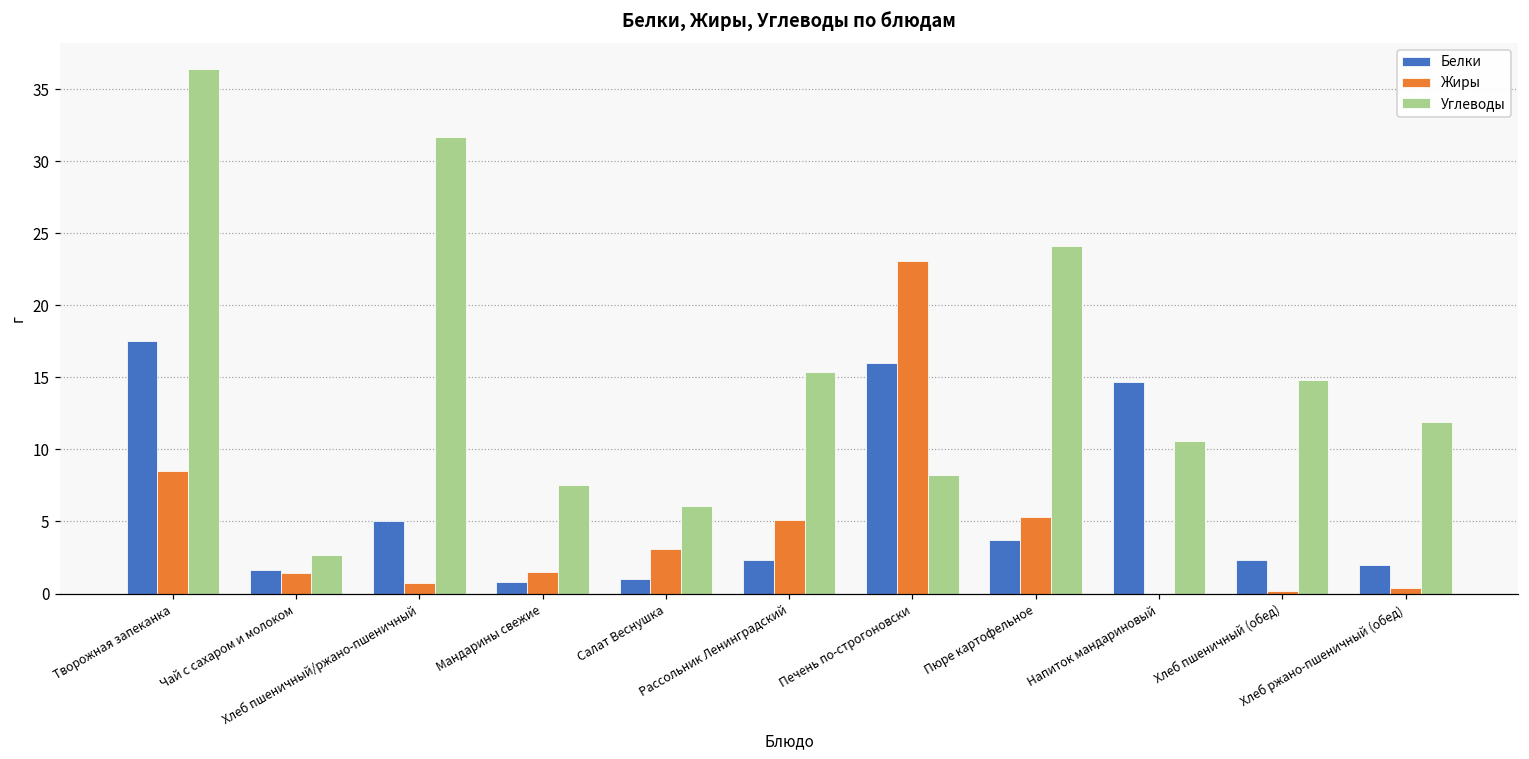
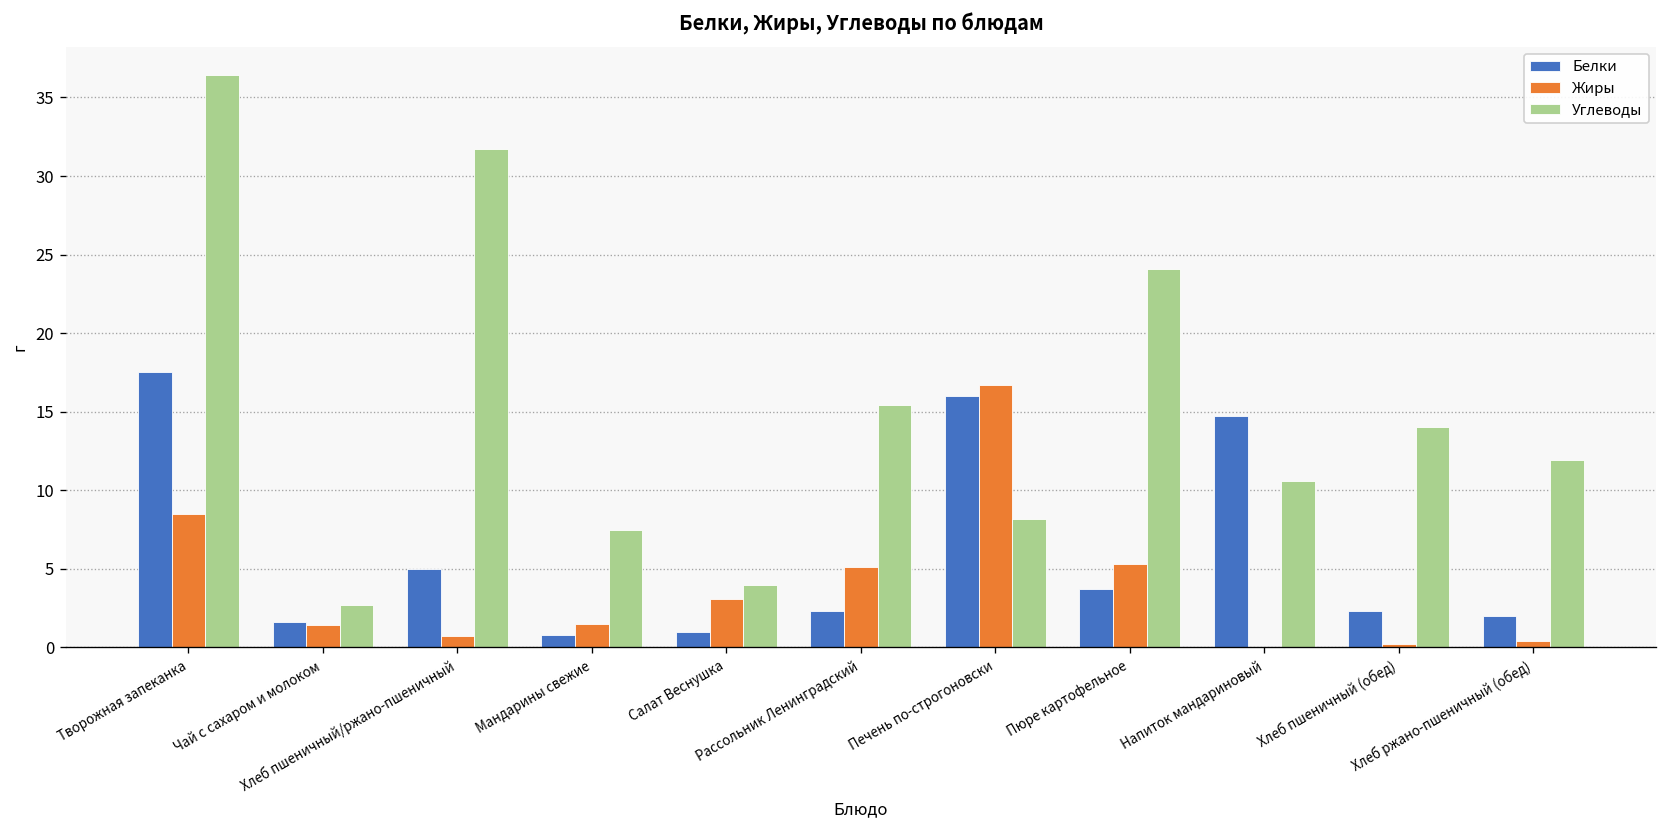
Углеводы, Салат Веснушка: 6.1 -> 4.0
Жиры, Печень по-строгоновски: 23.1 -> 16.7
Углеводы, Хлеб пшеничный (обед): 14.8 -> 14.0
